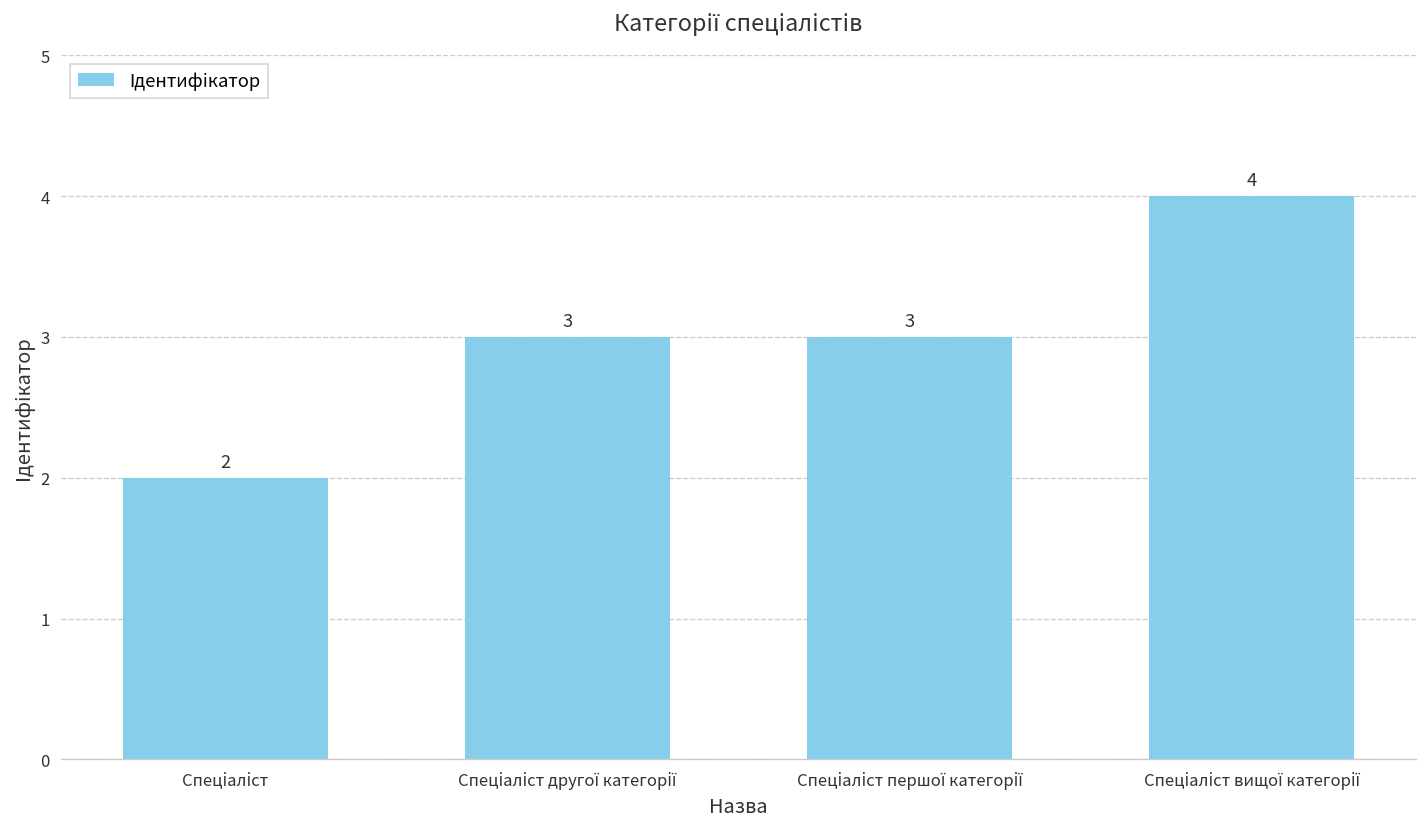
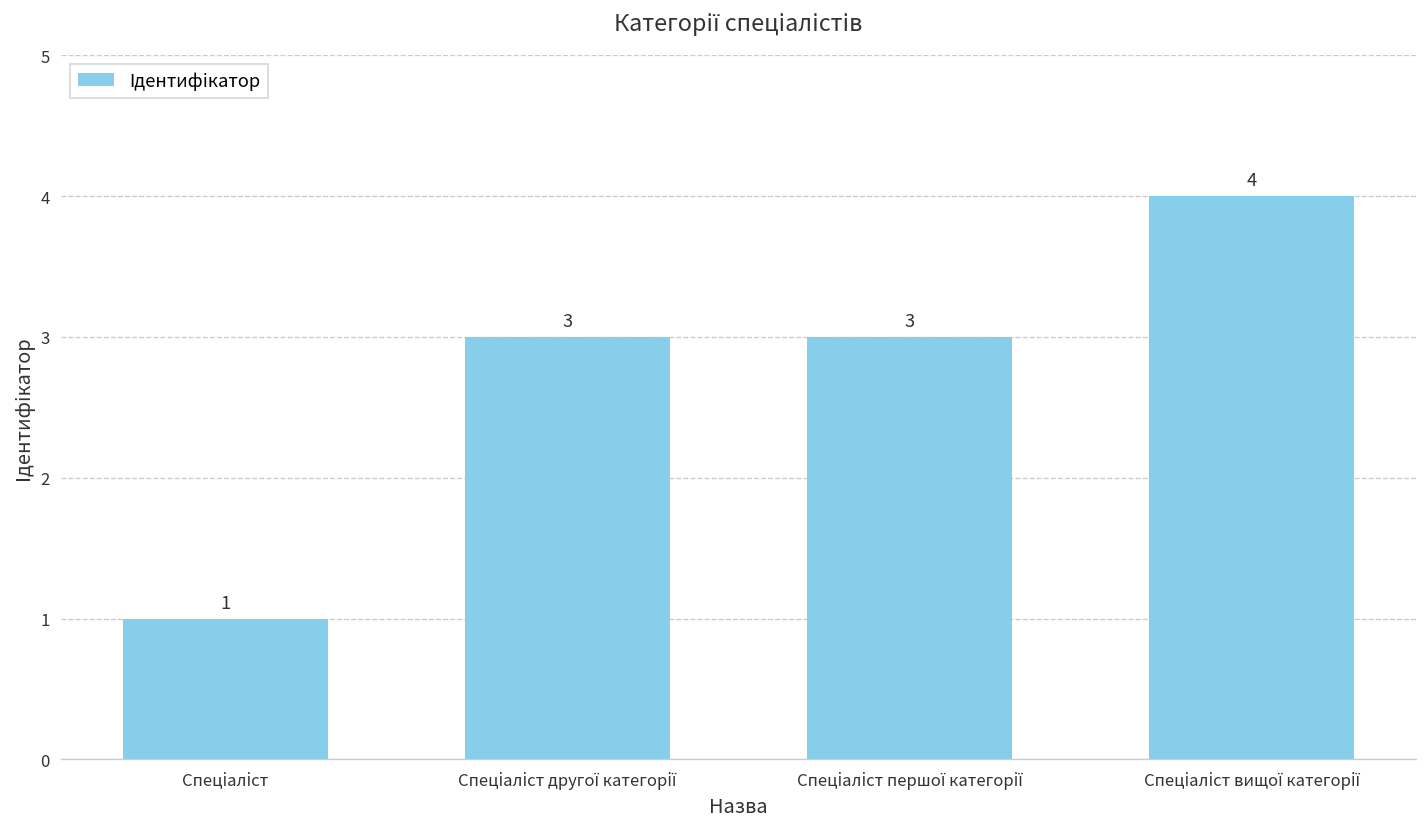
Спеціаліст: 2 -> 1
